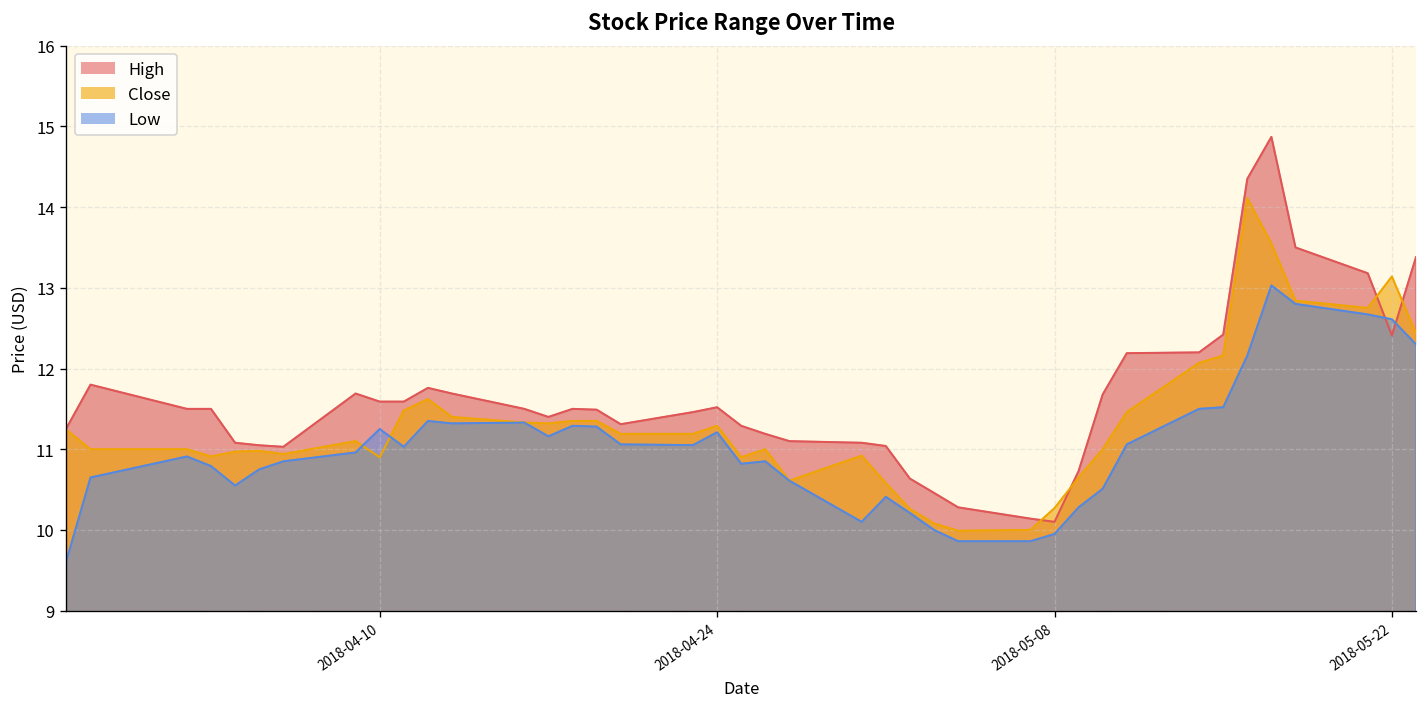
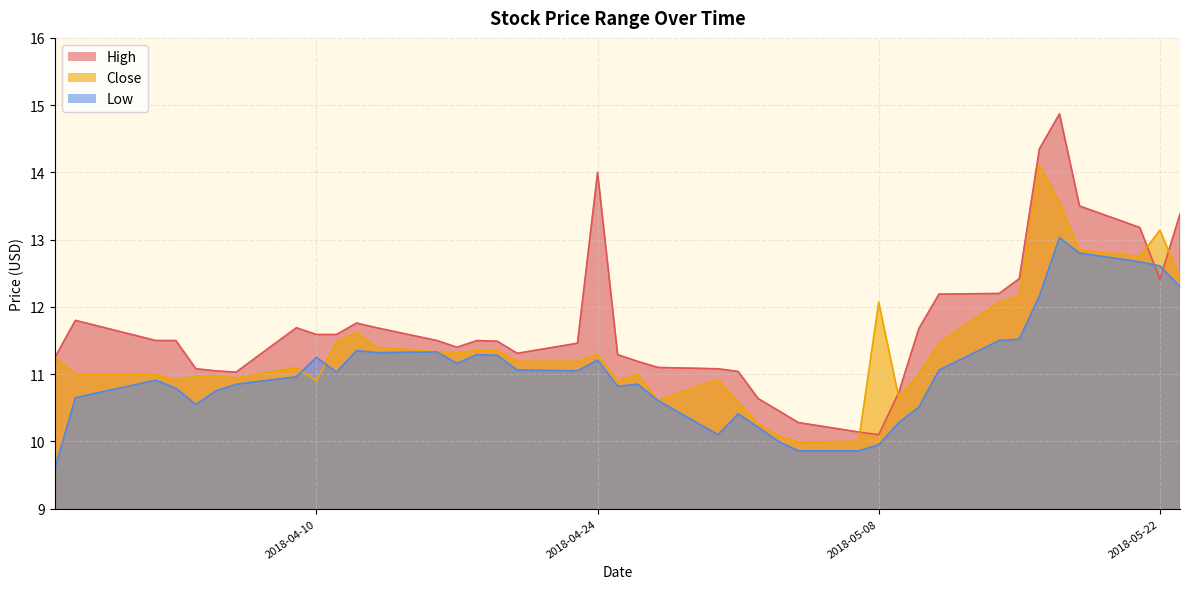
High, 2018-04-24: 11.5 -> 14.0
Close, 2018-05-08: 10.3 -> 12.1
